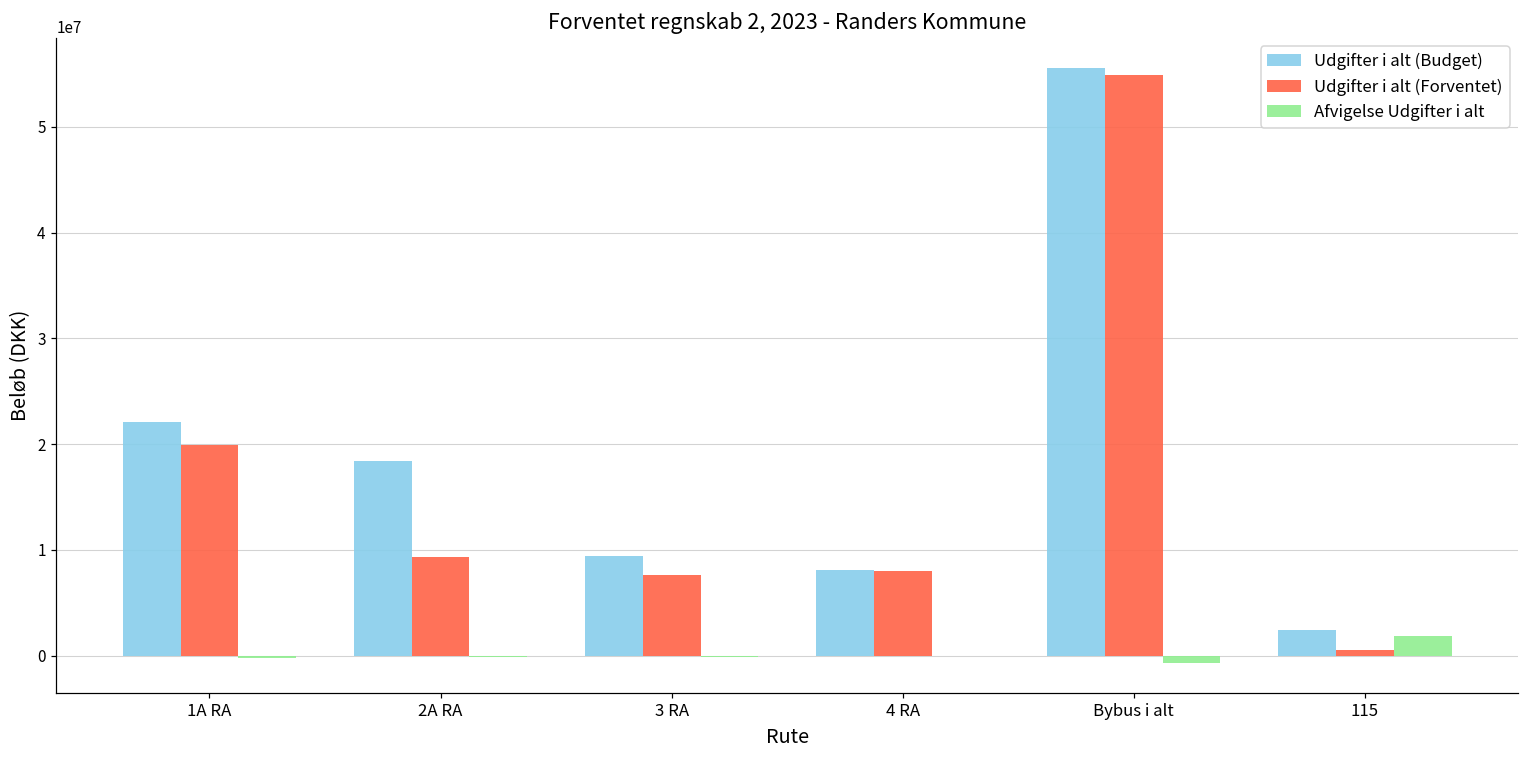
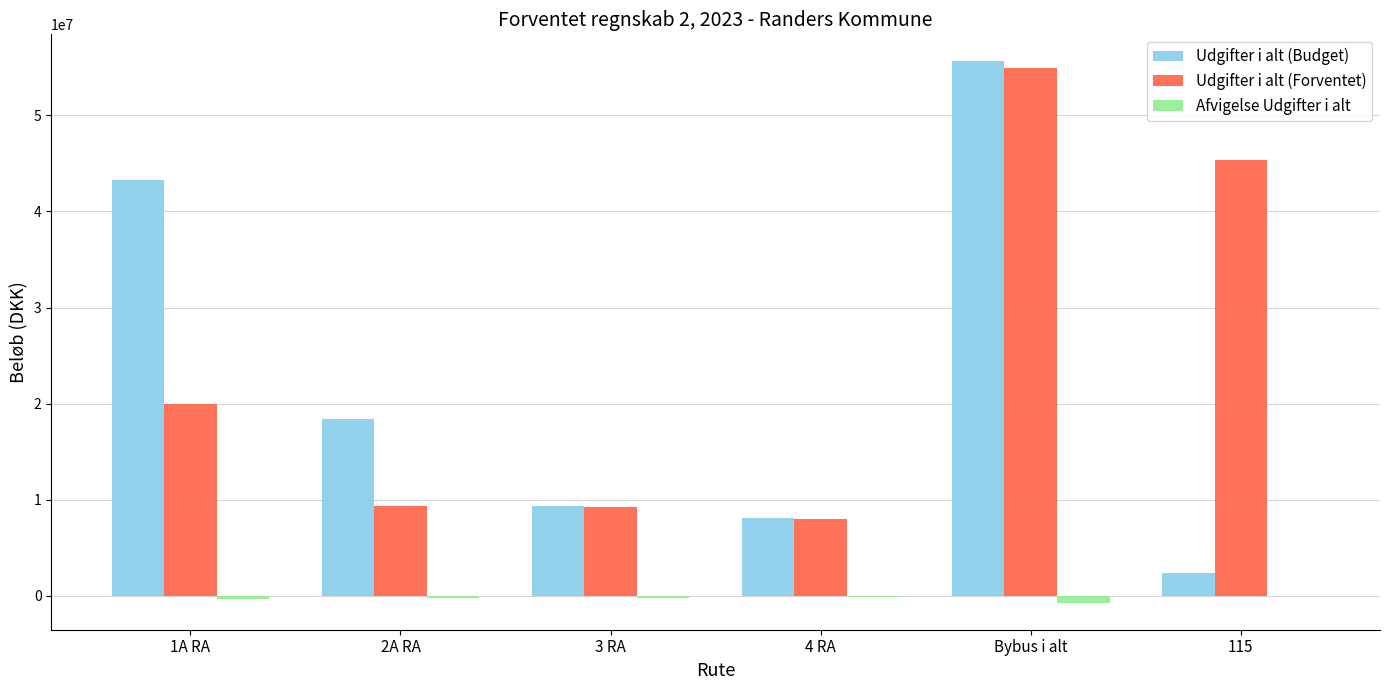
Udgifter i alt (Budget), 1A RA: 22000000 -> 43000000
Udgifter i alt (Forventet), 3 RA: 8000000 -> 9000000
Udgifter i alt (Forventet), 115: 1000000 -> 45000000
Afvigelse Udgifter i alt, 115: 2000000 -> 0
